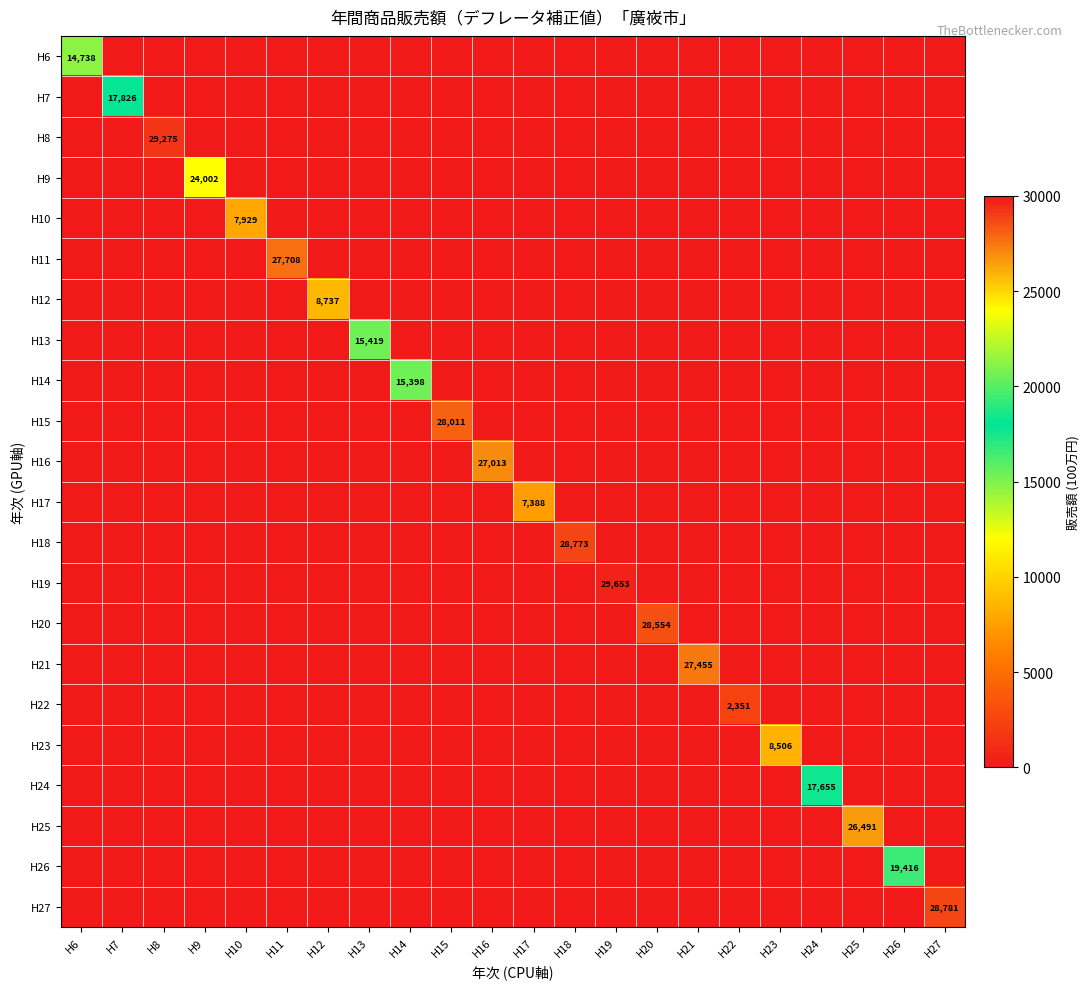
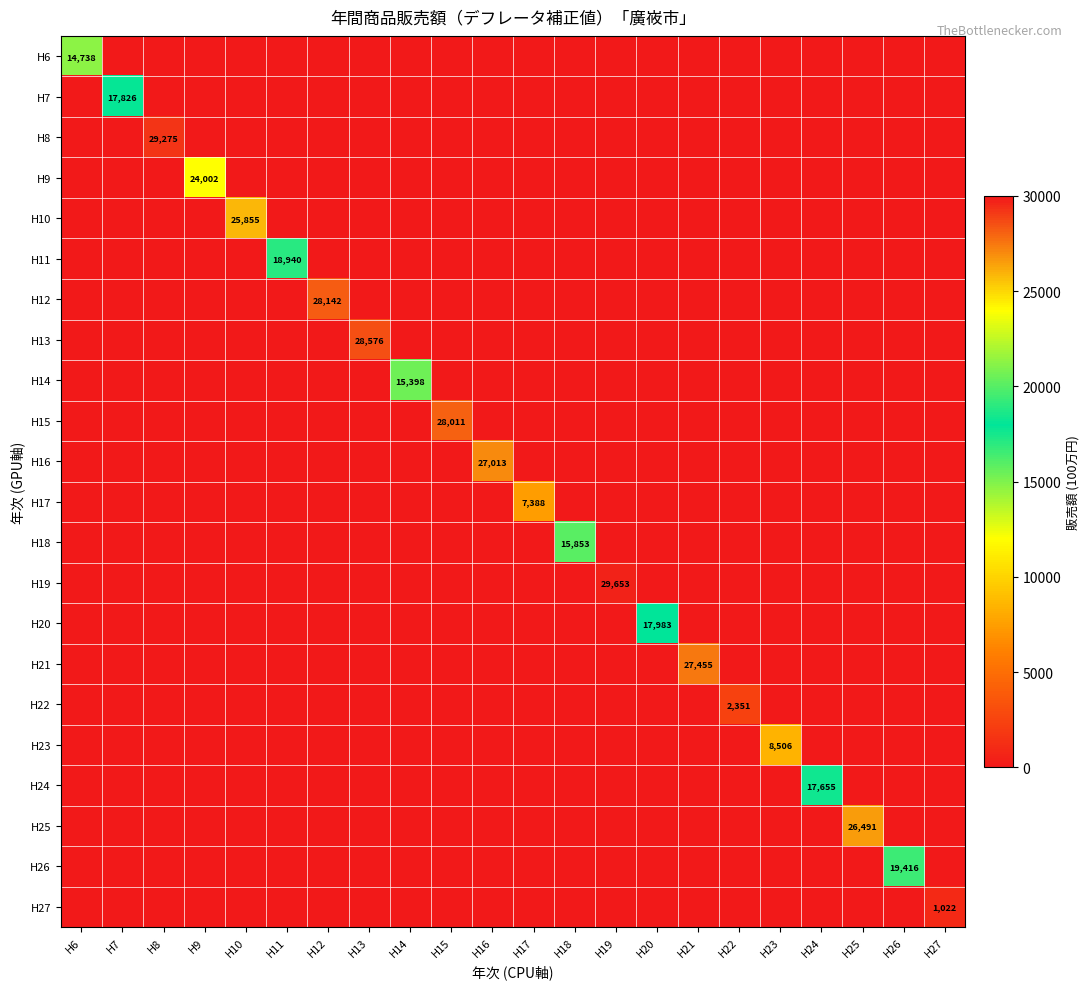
H10, H10: 7,929 -> 25,855
H11, H11: 27,708 -> 18,940
H12, H12: 8,737 -> 28,142
H13, H13: 15,419 -> 28,576
H18, H18: 28,773 -> 15,853
H20, H20: 28,554 -> 17,983
H27, H27: 28,781 -> 1,022
